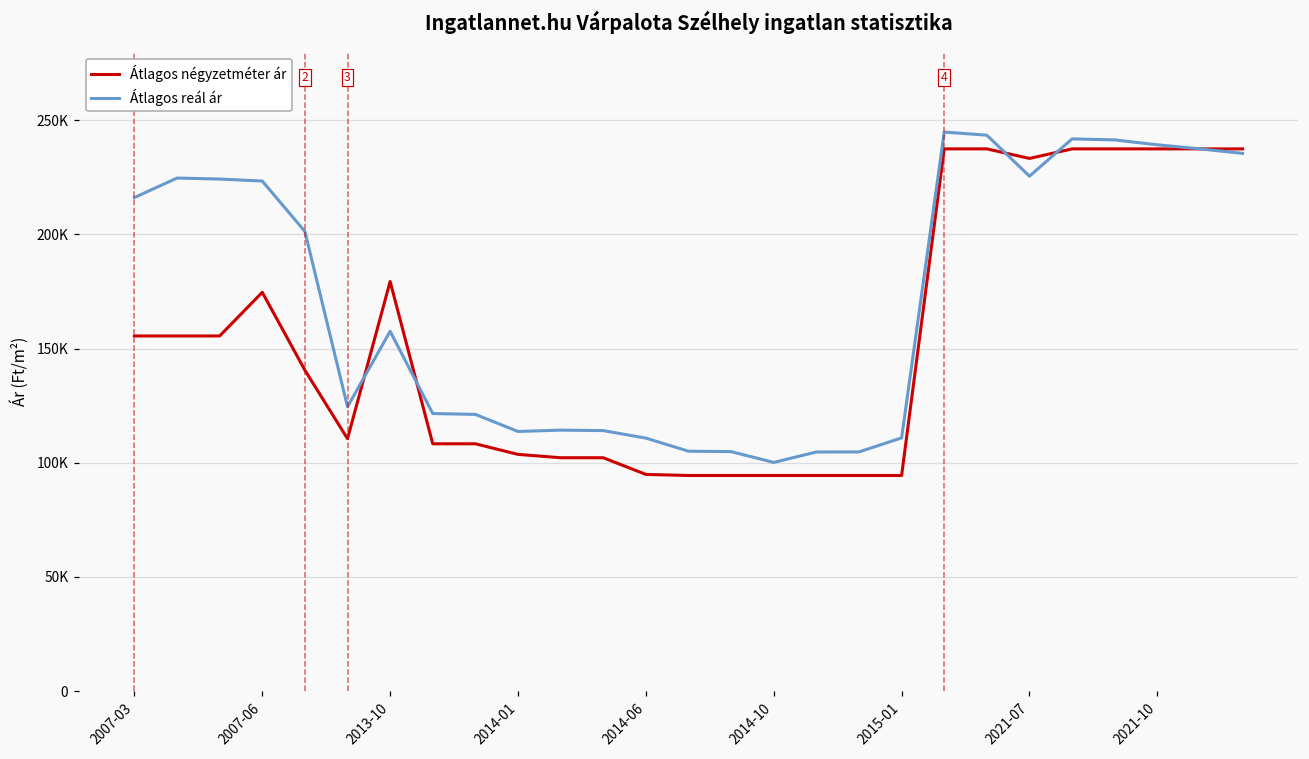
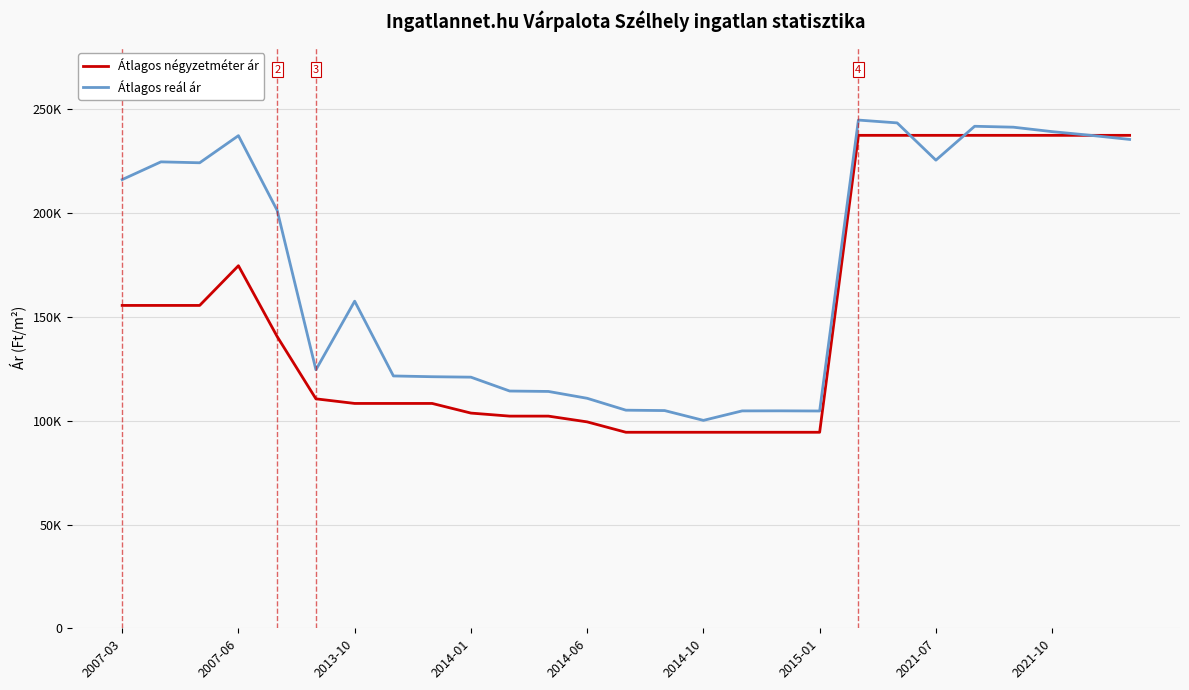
Átlagos reál ár, 2007-06: 223000 -> 237000
Átlagos négyzetméter ár, 2013-10: 179000 -> 108000
Átlagos reál ár, 2014-01: 114000 -> 121000
Átlagos négyzetméter ár, 2014-06: 95000 -> 99000
Átlagos reál ár, 2015-01: 111000 -> 105000
Átlagos négyzetméter ár, 2021-07: 233000 -> 238000
